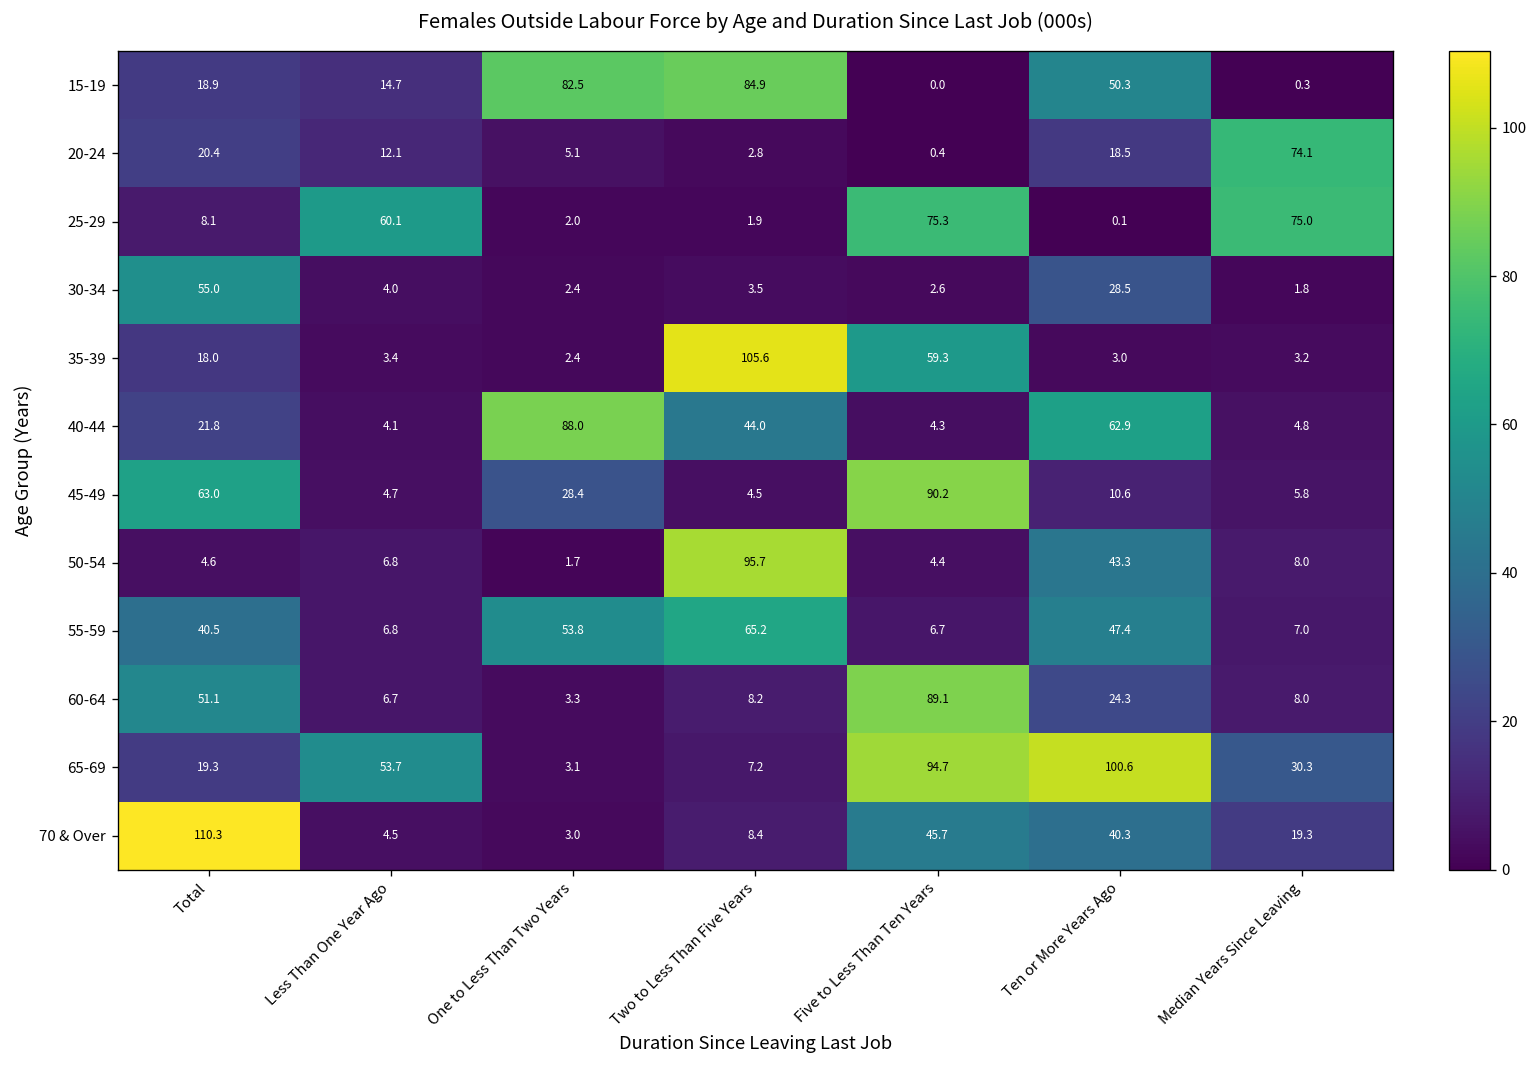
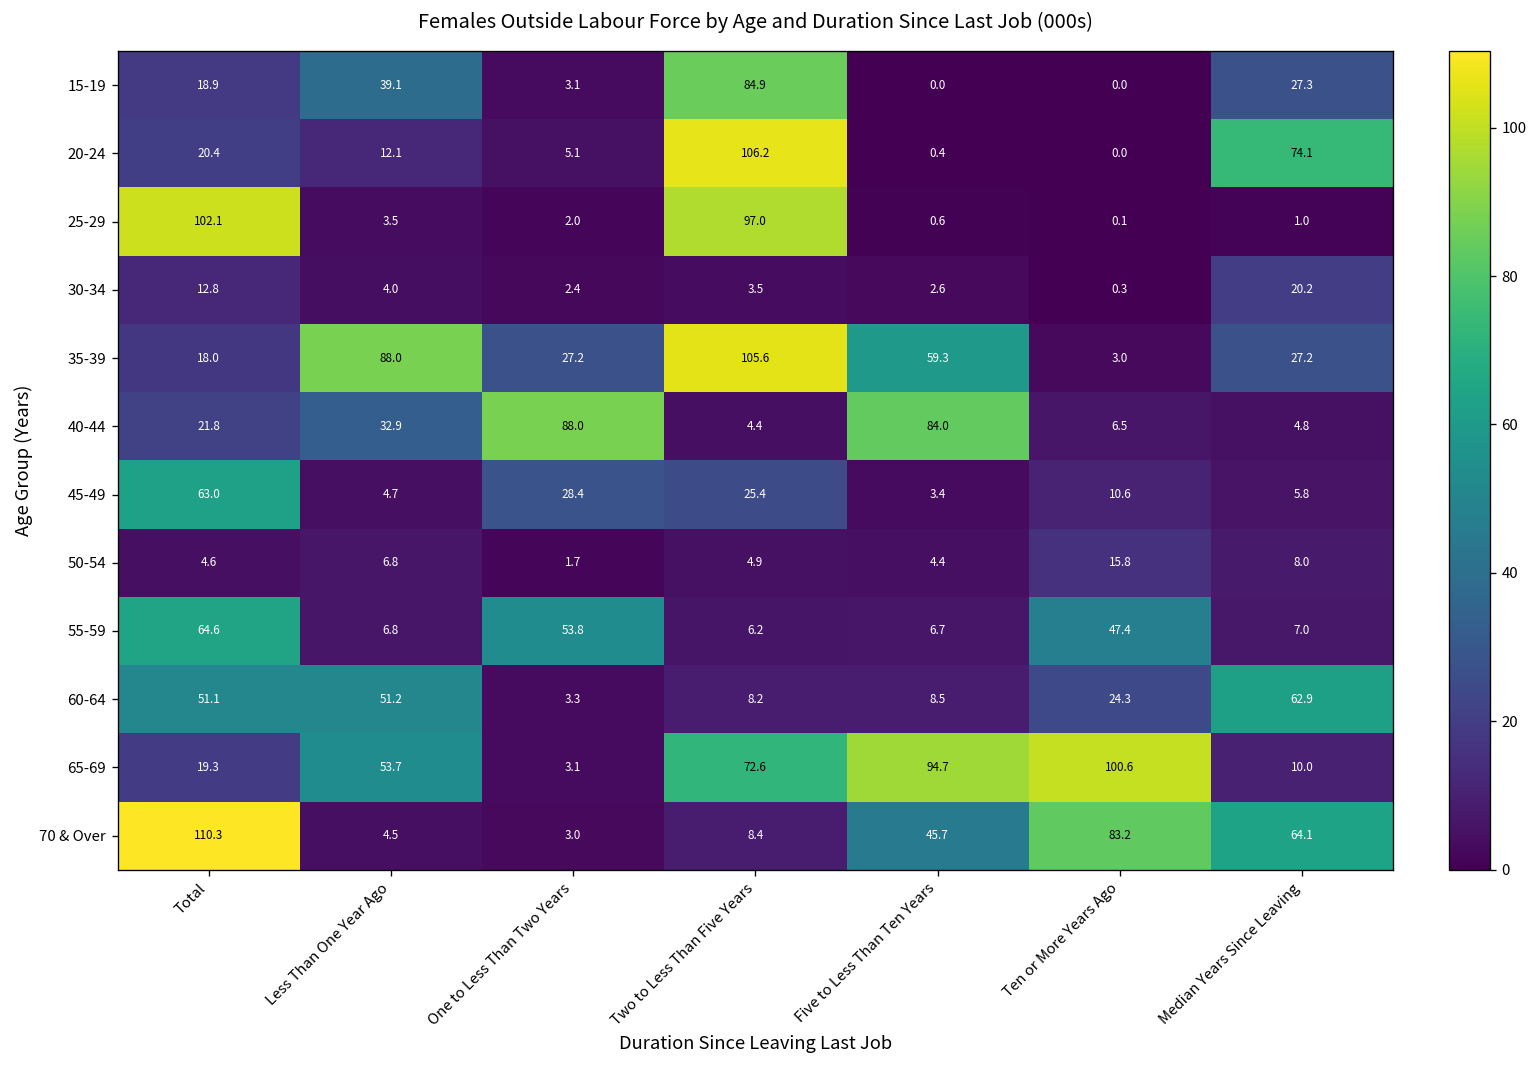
15-19, Less Than One Year Ago: 14.7 -> 39.1
15-19, One to Less Than Two Years: 82.5 -> 3.1
15-19, Ten or More Years Ago: 50.3 -> 0.0
15-19, Median Years Since Leaving: 0.3 -> 27.3
20-24, Two to Less Than Five Years: 2.8 -> 106.2
20-24, Ten or More Years Ago: 18.5 -> 0.0
25-29, Total: 8.1 -> 102.1
25-29, Less Than One Year Ago: 60.1 -> 3.5
25-29, Two to Less Than Five Years: 1.9 -> 97.0
25-29, Five to Less Than Ten Years: 75.3 -> 0.6
25-29, Median Years Since Leaving: 75.0 -> 1.0
30-34, Total: 55.0 -> 12.8
30-34, Ten or More Years Ago: 28.5 -> 0.3
30-34, Median Years Since Leaving: 1.8 -> 20.2
35-39, Less Than One Year Ago: 3.4 -> 88.0
35-39, One to Less Than Two Years: 2.4 -> 27.2
35-39, Median Years Since Leaving: 3.2 -> 27.2
40-44, Less Than One Year Ago: 4.1 -> 32.9
40-44, Two to Less Than Five Years: 44.0 -> 4.4
40-44, Five to Less Than Ten Years: 4.3 -> 84.0
40-44, Ten or More Years Ago: 62.9 -> 6.5
45-49, Two to Less Than Five Years: 4.5 -> 25.4
45-49, Five to Less Than Ten Years: 90.2 -> 3.4
50-54, Two to Less Than Five Years: 95.7 -> 4.9
50-54, Ten or More Years Ago: 43.3 -> 15.8
55-59, Total: 40.5 -> 64.6
55-59, Two to Less Than Five Years: 65.2 -> 6.2
60-64, Less Than One Year Ago: 6.7 -> 51.2
60-64, Five to Less Than Ten Years: 89.1 -> 8.5
60-64, Median Years Since Leaving: 8.0 -> 62.9
65-69, Two to Less Than Five Years: 7.2 -> 72.6
65-69, Median Years Since Leaving: 30.3 -> 10.0
70 & Over, Ten or More Years Ago: 40.3 -> 83.2
70 & Over, Median Years Since Leaving: 19.3 -> 64.1
